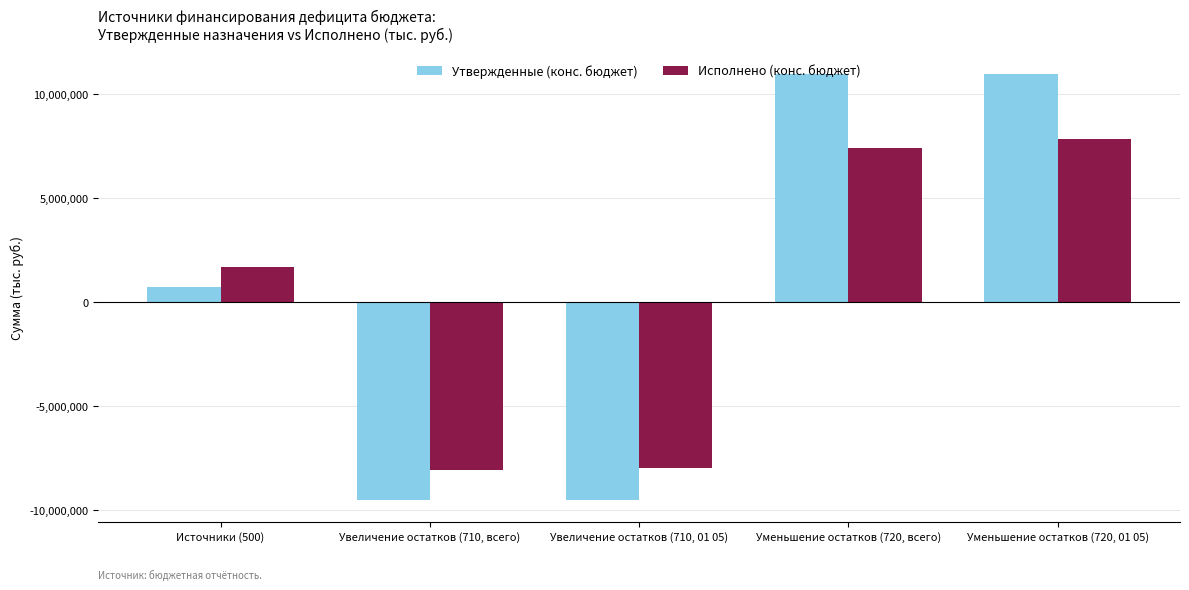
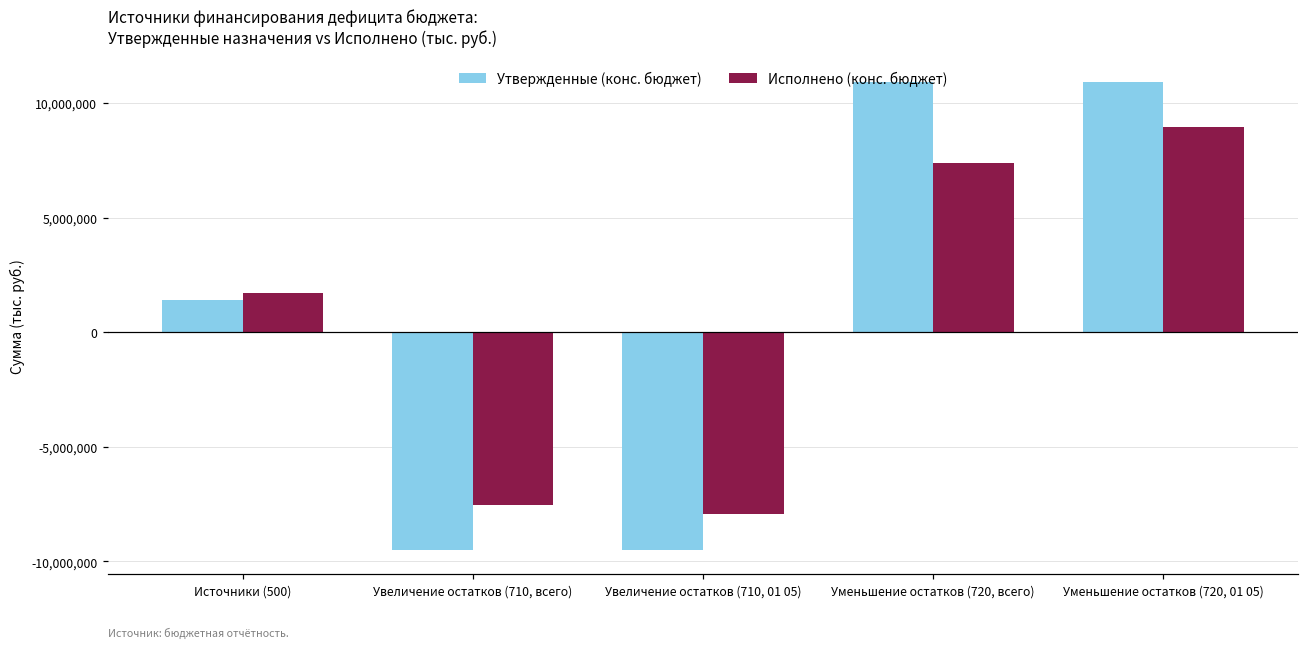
Утвержденные (конс. бюджет), Источники (500): 700,000 -> 1,400,000
Исполнено (конс. бюджет), Увеличение остатков (710, всего): -8,100,000 -> -7,500,000
Исполнено (конс. бюджет), Уменьшение остатков (720, 01 05): 7,800,000 -> 9,000,000
